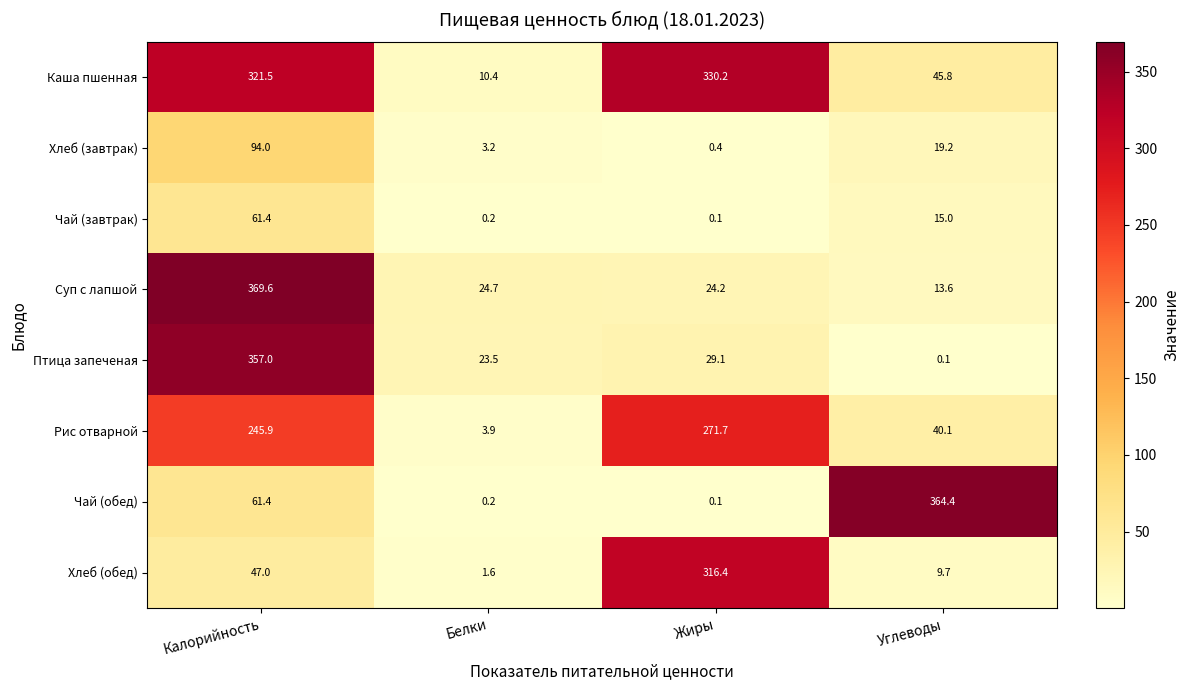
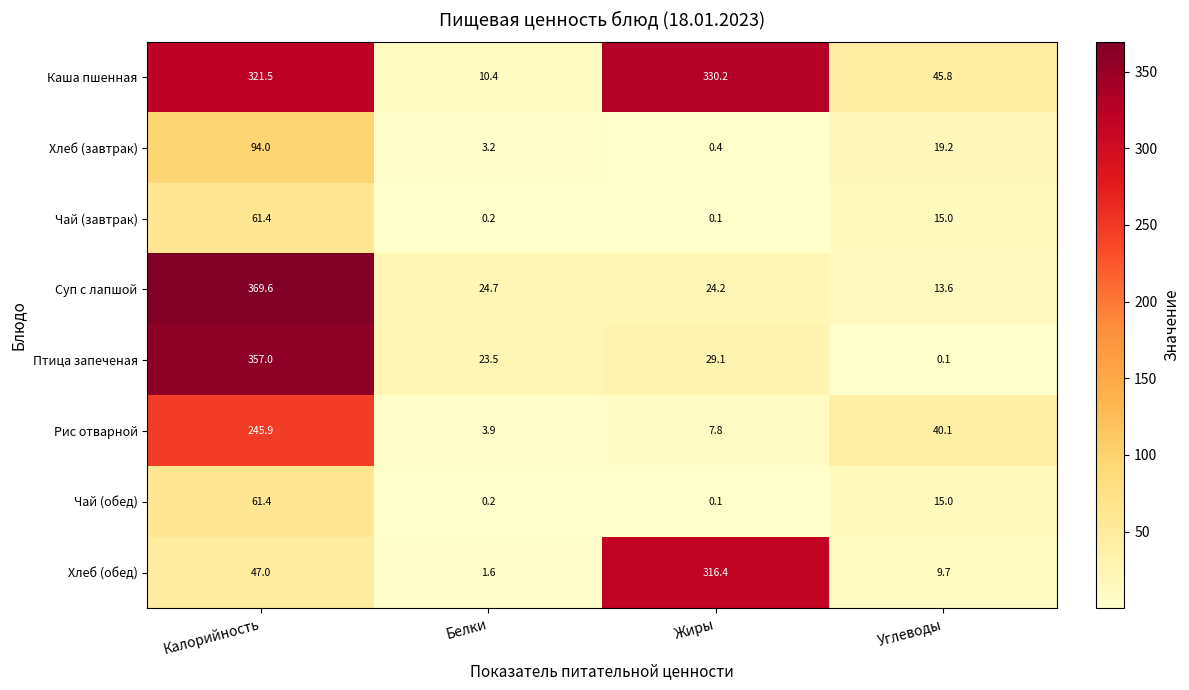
Рис отварной, Жиры: 271.7 -> 7.8
Чай (обед), Углеводы: 364.4 -> 15.0
